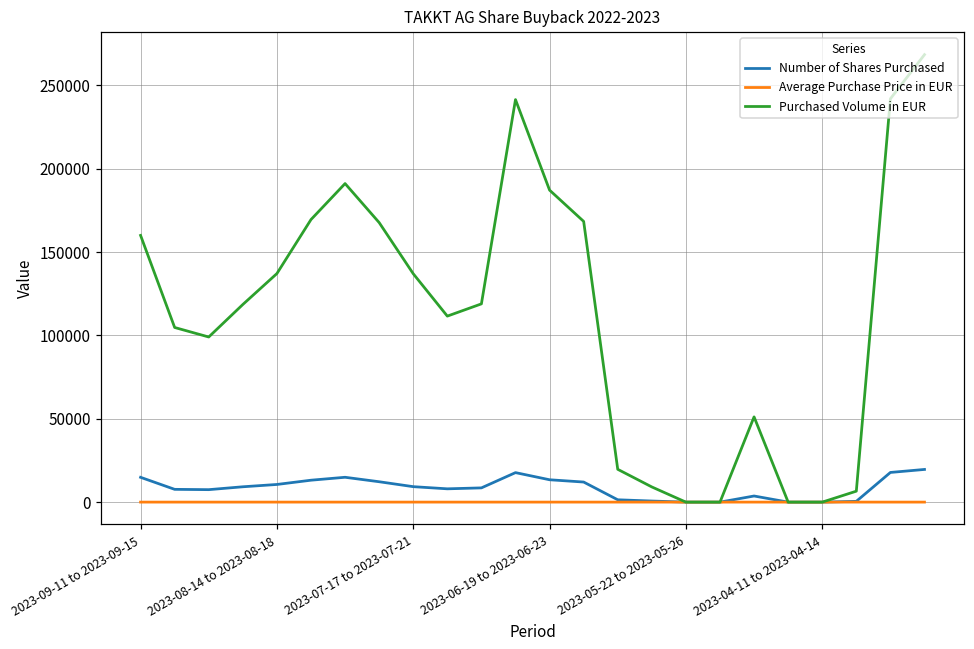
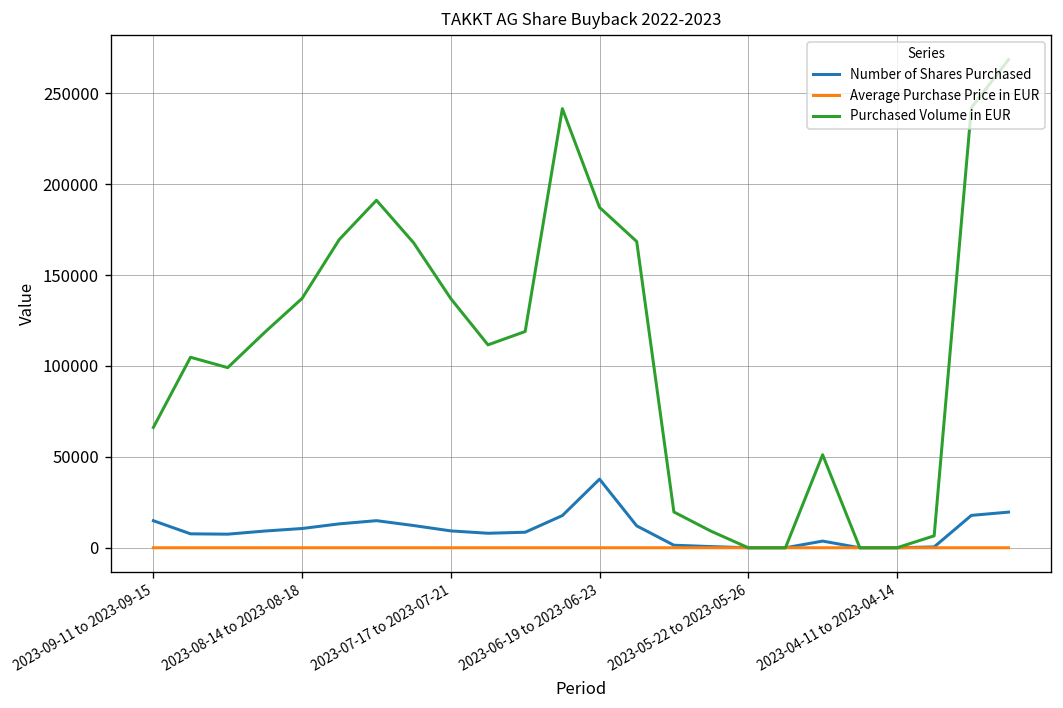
Purchased Volume in EUR, 2023-09-11 to 2023-09-15: 160000 -> 66000
Number of Shares Purchased, 2023-06-19 to 2023-06-23: 13000 -> 38000
